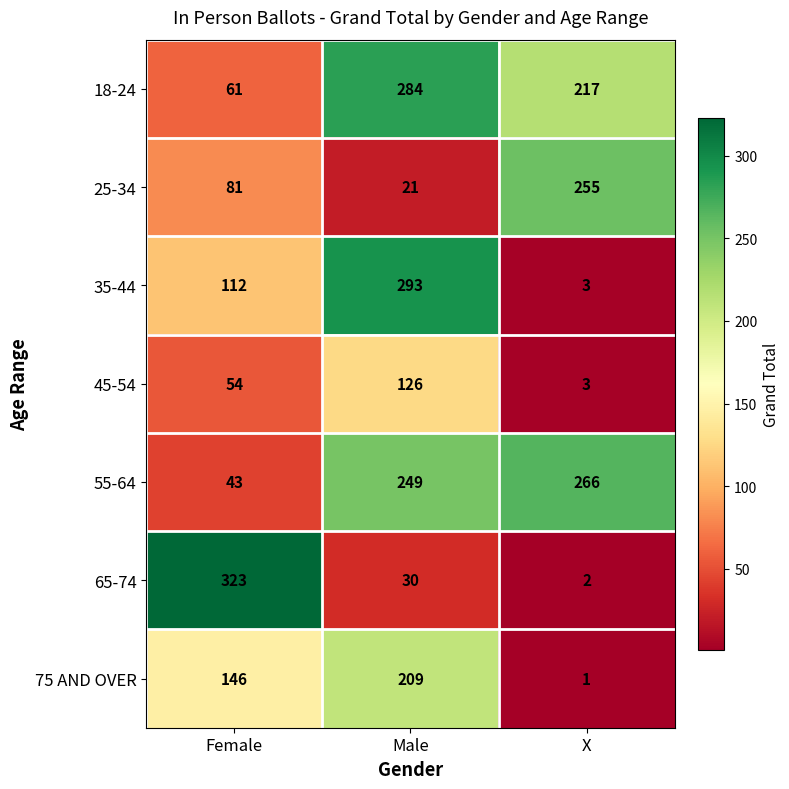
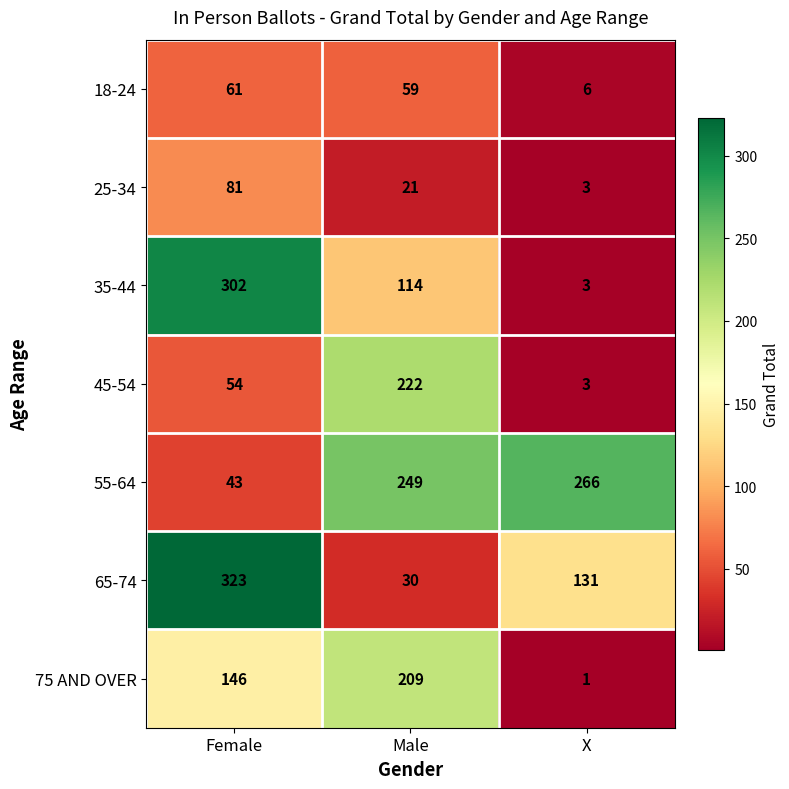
18-24, Male: 284 -> 59
18-24, X: 217 -> 6
25-34, X: 255 -> 3
35-44, Female: 112 -> 302
35-44, Male: 293 -> 114
45-54, Male: 126 -> 222
65-74, X: 2 -> 131
